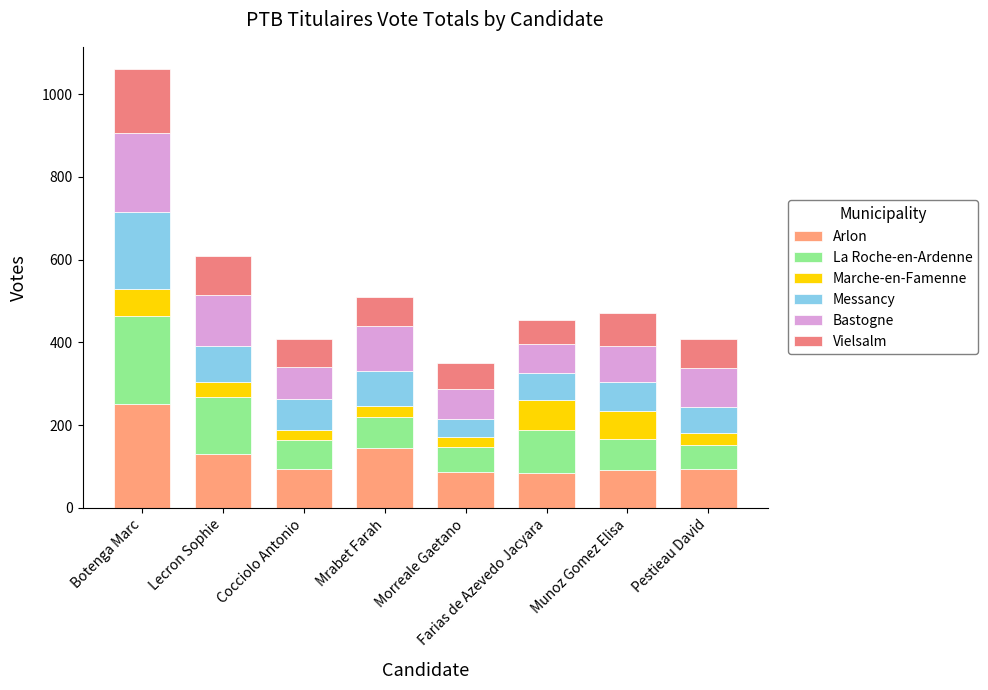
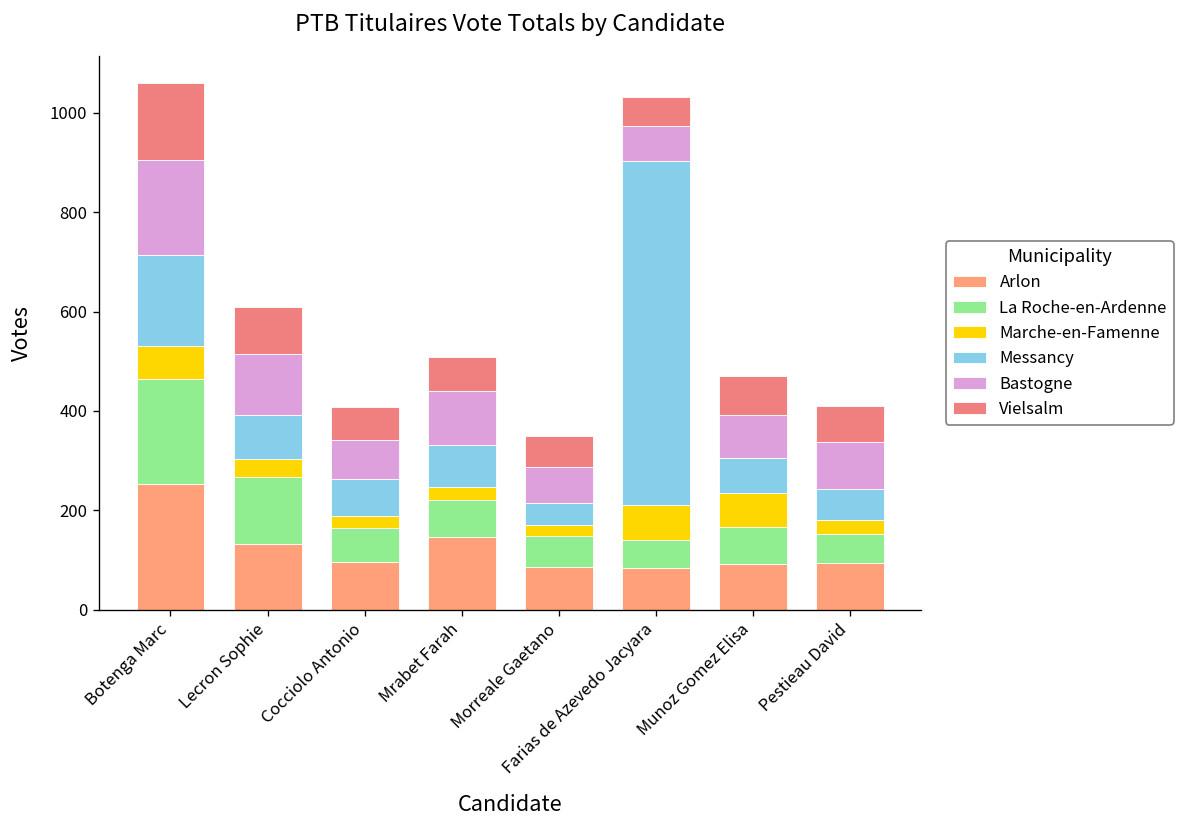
La Roche-en-Ardenne, Farias de Azevedo Jacyara: 110 -> 60
Messancy, Farias de Azevedo Jacyara: 70 -> 690
